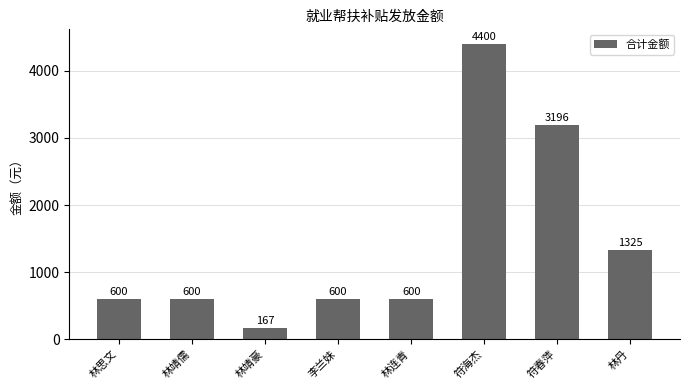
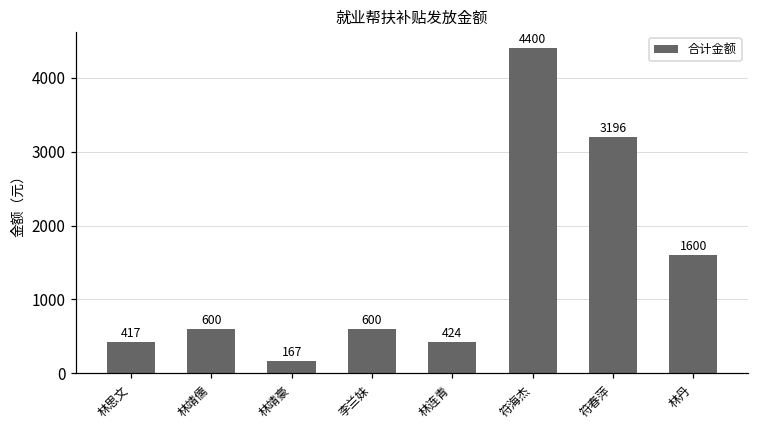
林思文: 600 -> 417
林连青: 600 -> 424
林丹: 1325 -> 1600
